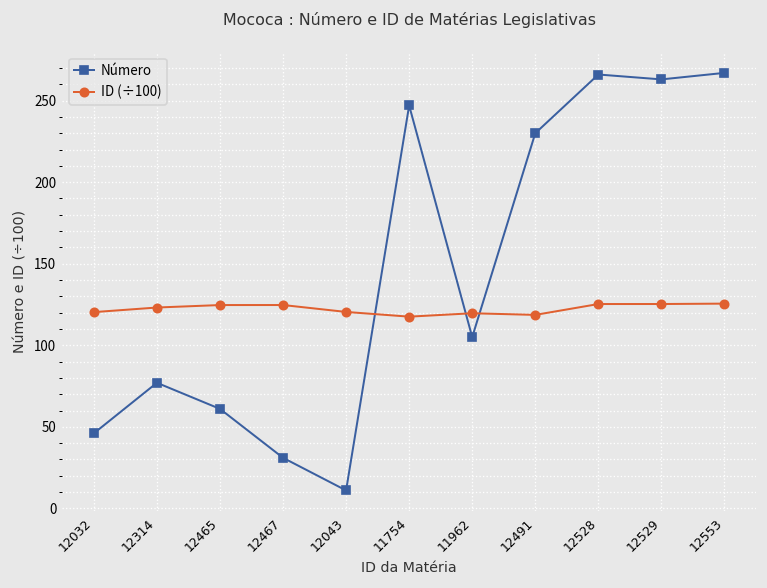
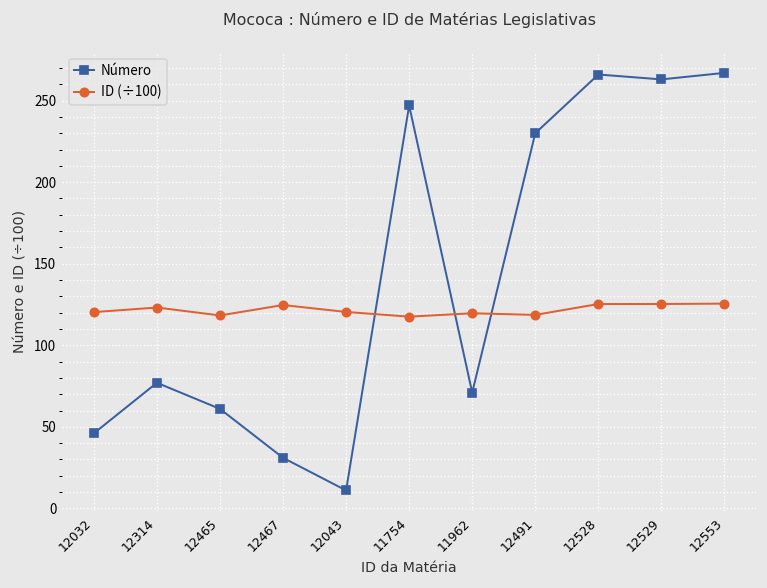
ID (÷100), 12465: 125 -> 118
Número, 11962: 105 -> 71
